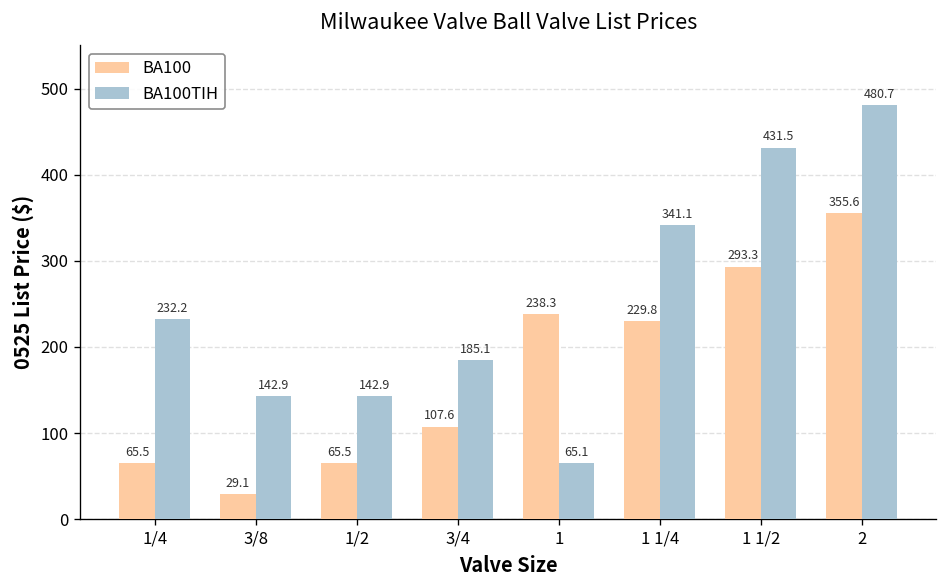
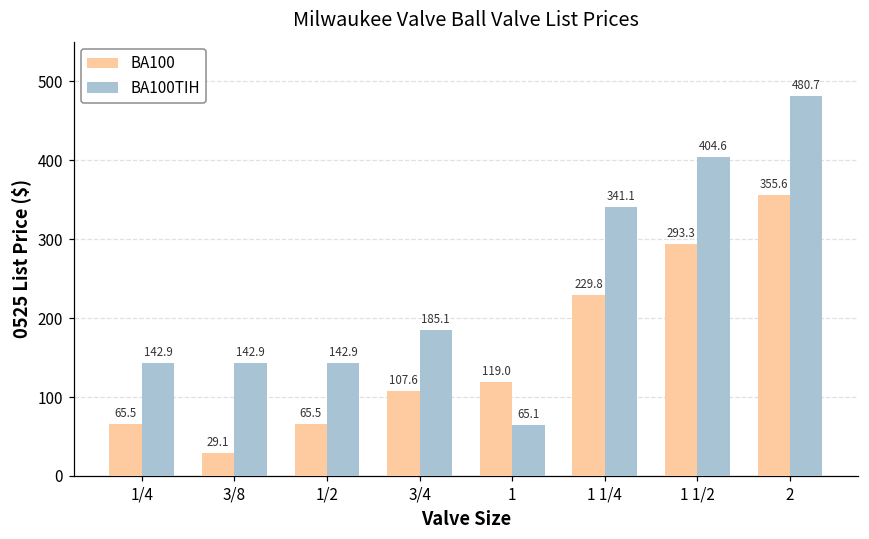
BA100TIH, 1/4: 232.2 -> 142.9
BA100, 1: 238.3 -> 119.0
BA100TIH, 1 1/2: 431.5 -> 404.6
